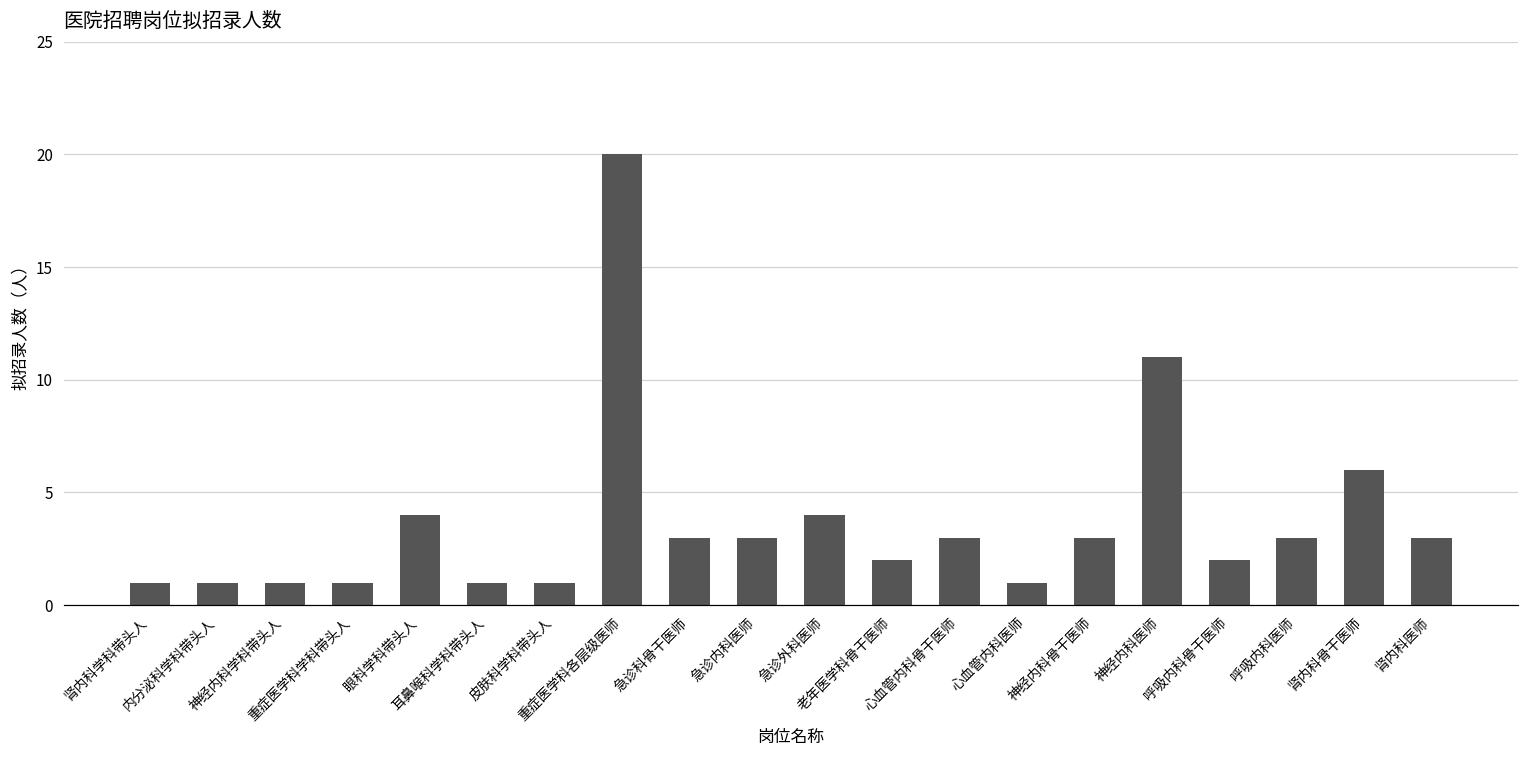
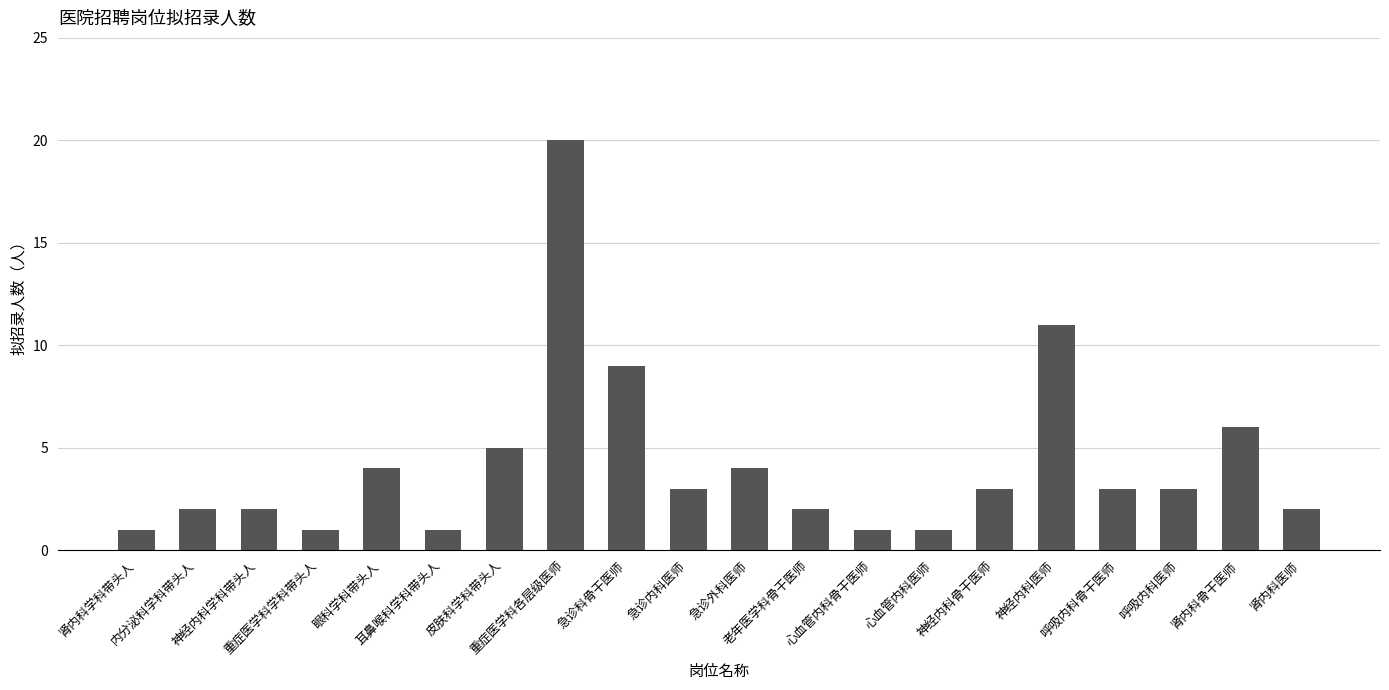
内分泌科学科带头人: 1 -> 2
神经内科学科带头人: 1 -> 2
皮肤科学科带头人: 1 -> 5
急诊科骨干医师: 3 -> 9
心血管内科骨干医师: 3 -> 1
呼吸内科骨干医师: 2 -> 3
肾内科医师: 3 -> 2
